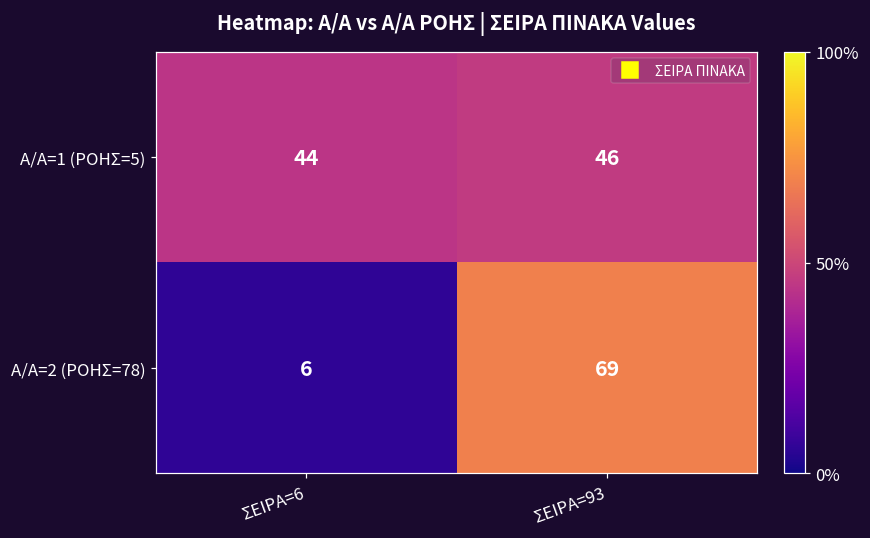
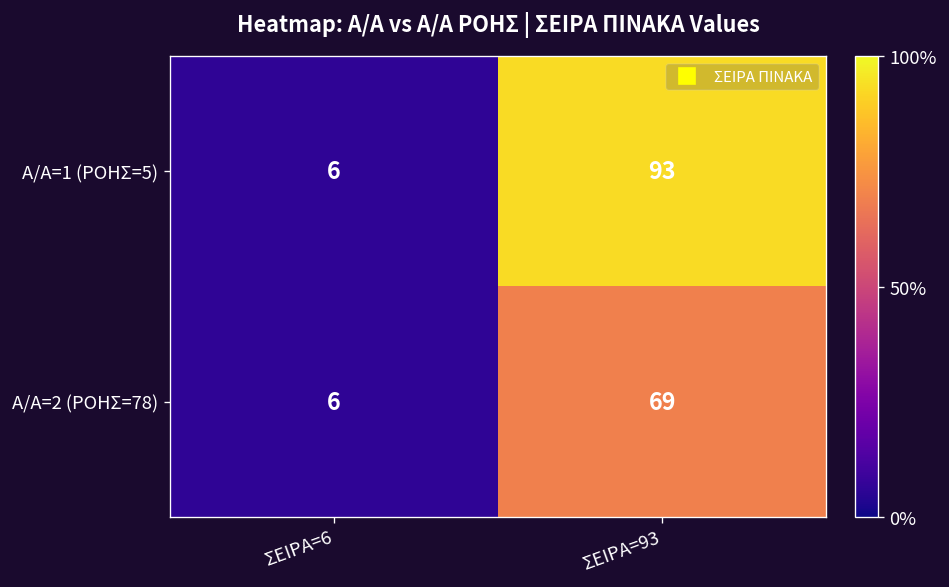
A/A=1 (ΡΟΗΣ=5), ΣΕΙΡΑ=6: 44 -> 6
A/A=1 (ΡΟΗΣ=5), ΣΕΙΡΑ=93: 46 -> 93
